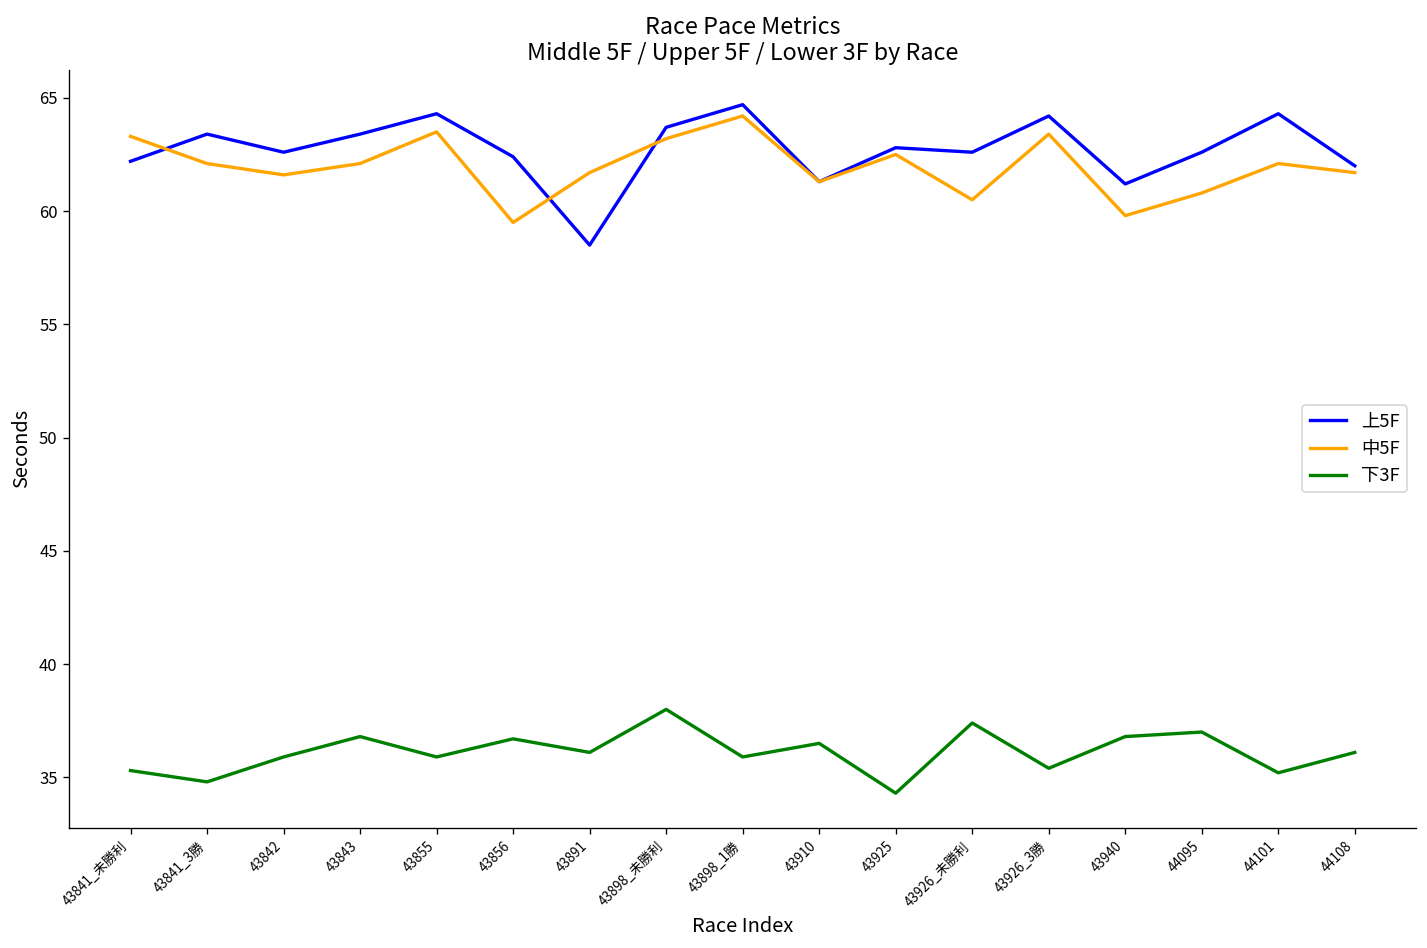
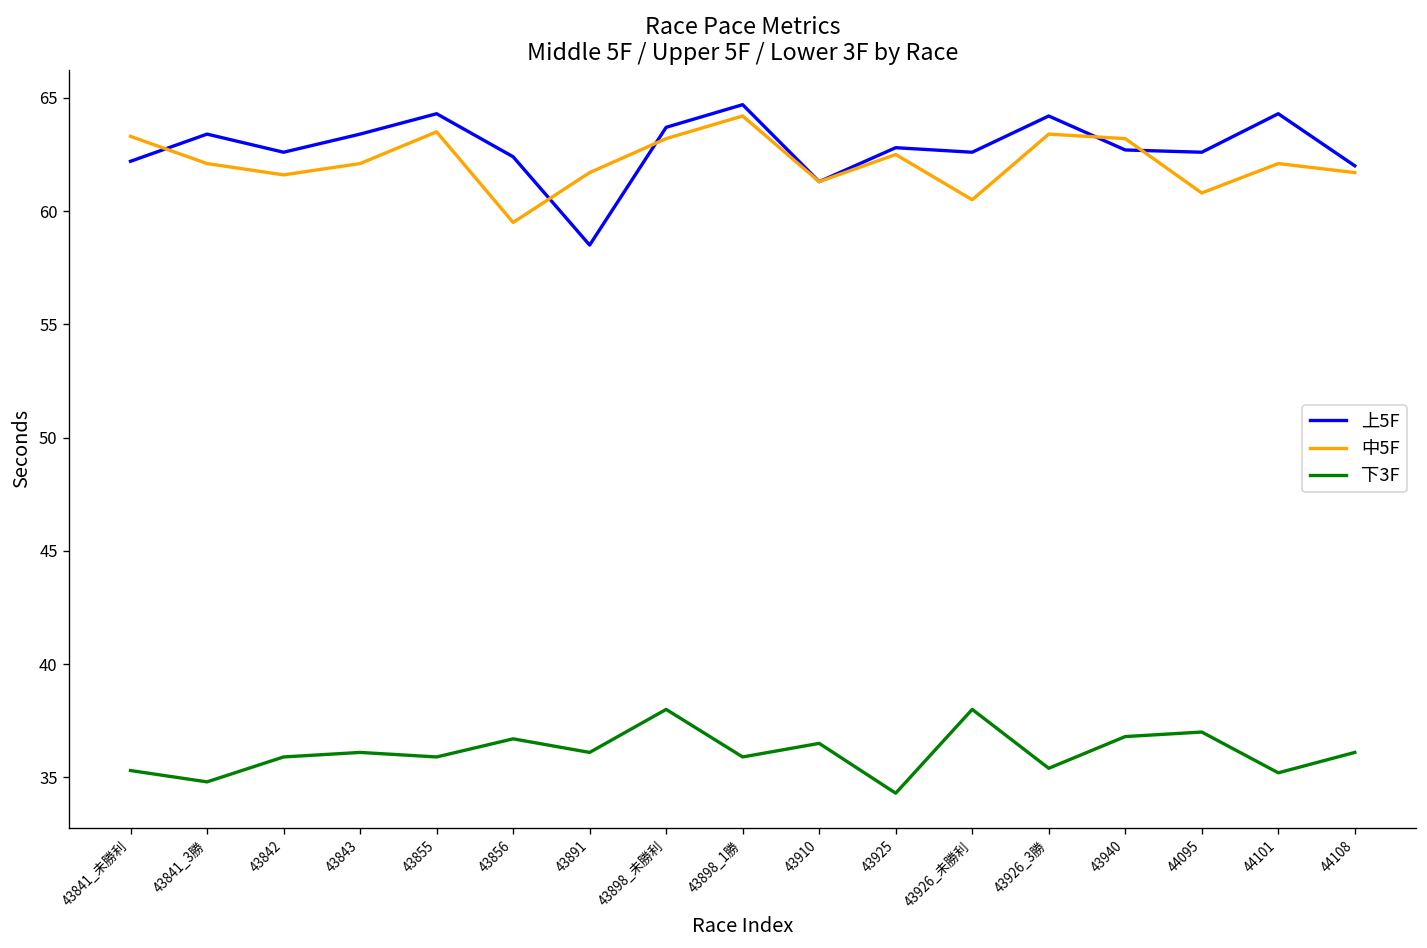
下3F, 43843: 36.8 -> 36.1
下3F, 43926_未勝利: 37.4 -> 38.0
上5F, 43940: 61.2 -> 62.7
中5F, 43940: 59.8 -> 63.2
